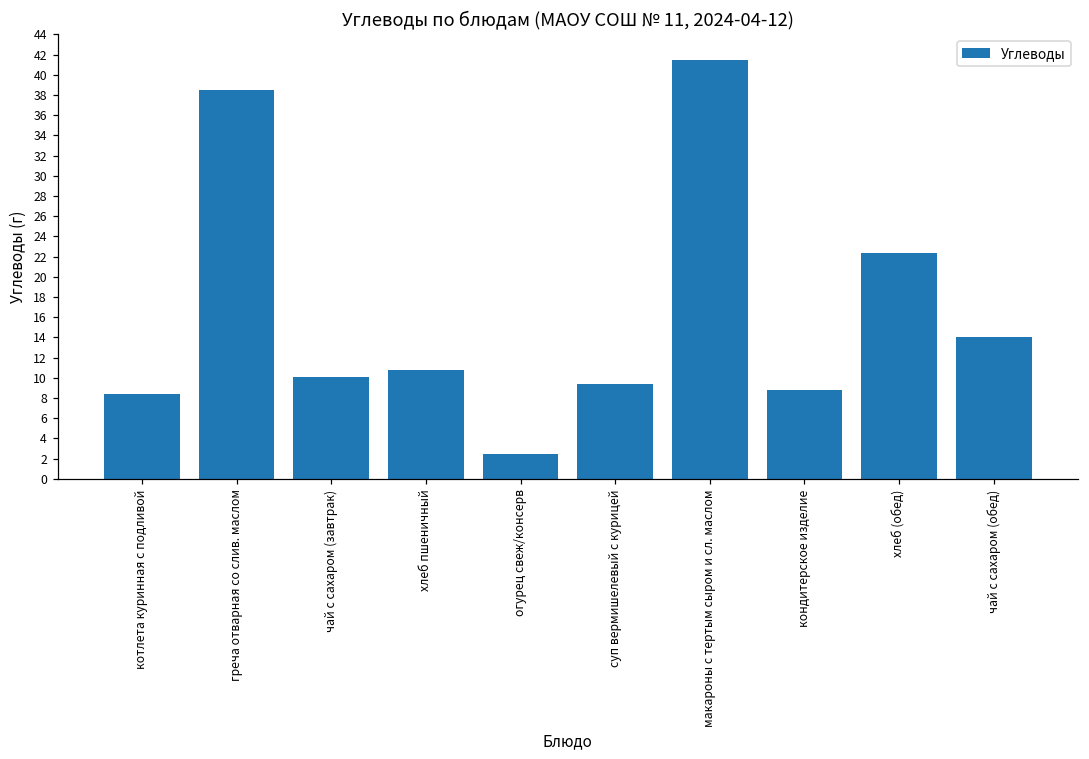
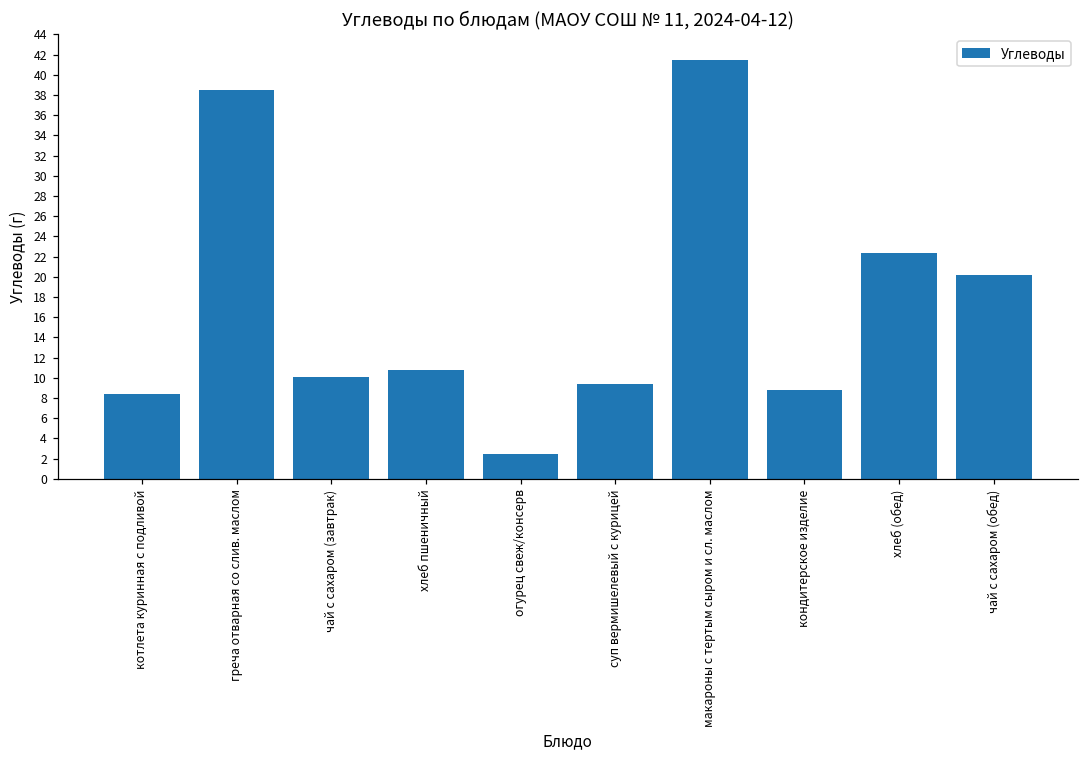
чай с сахаром (обед): 14 -> 20
